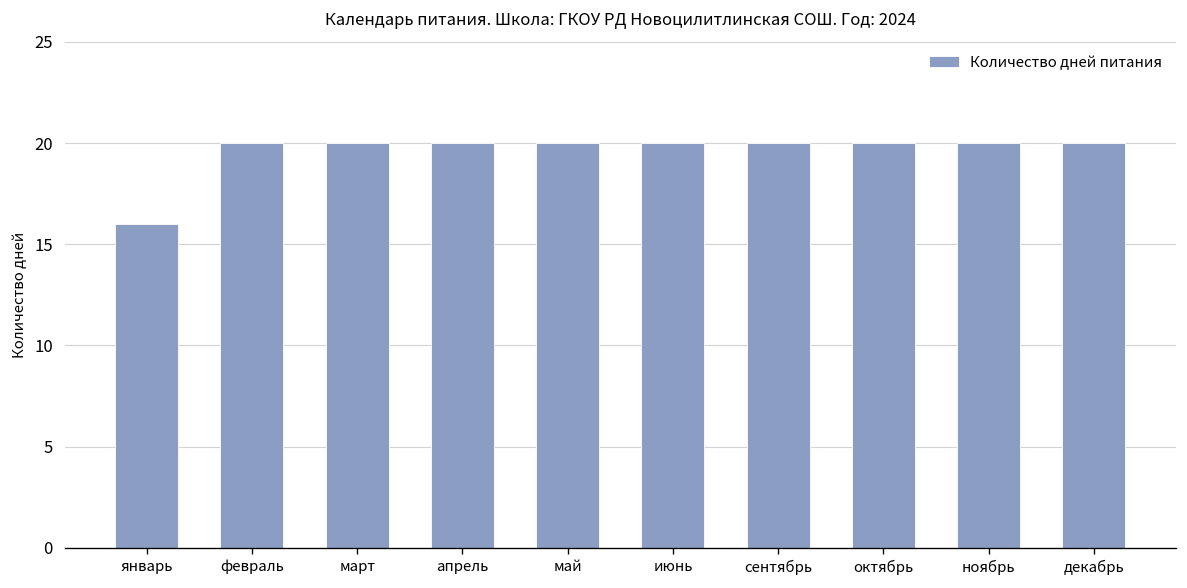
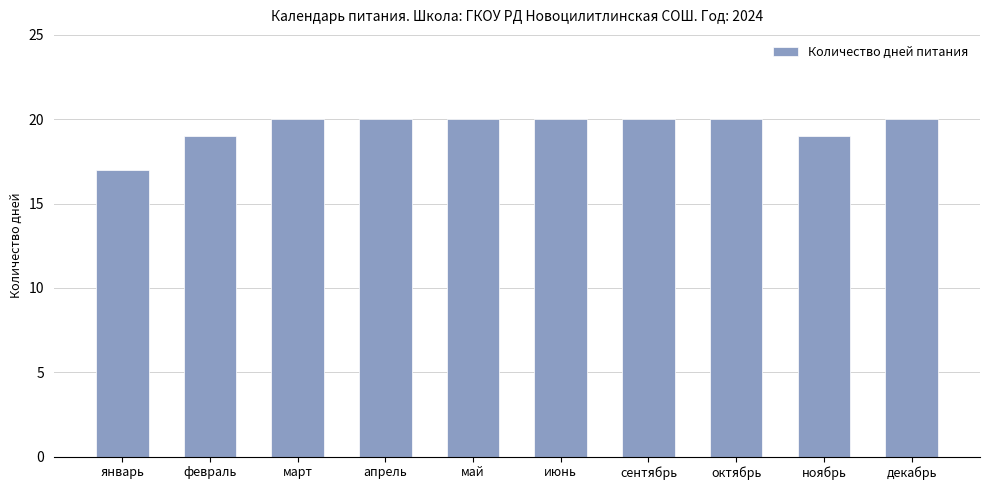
январь: 16 -> 17
февраль: 20 -> 19
ноябрь: 20 -> 19
